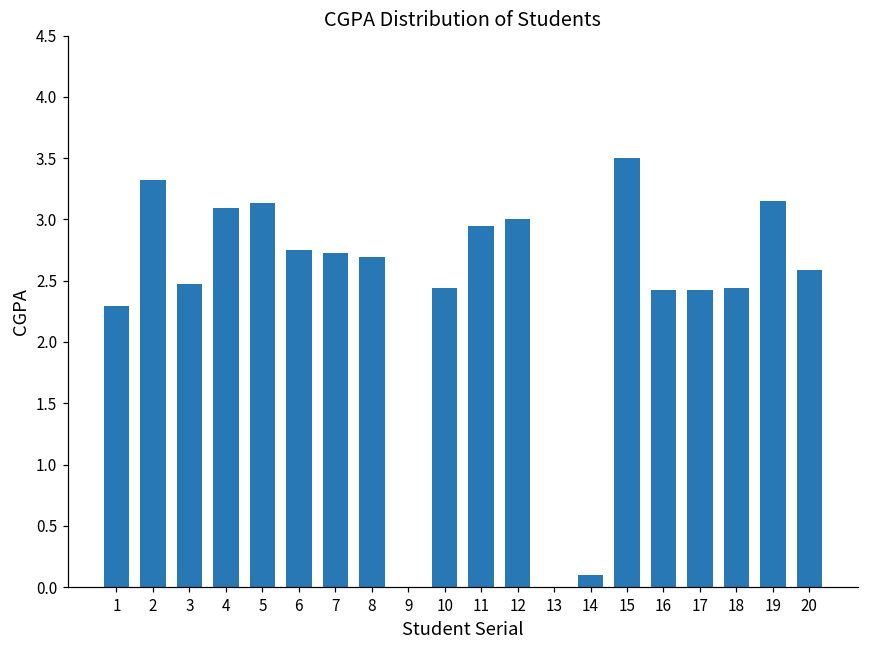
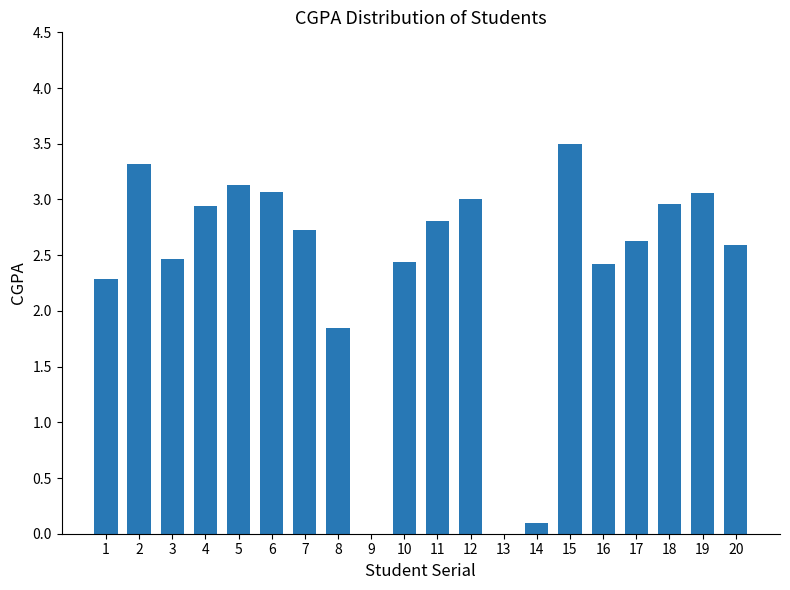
4: 3.09 -> 2.94
6: 2.75 -> 3.07
8: 2.69 -> 1.85
11: 2.95 -> 2.81
17: 2.42 -> 2.63
18: 2.44 -> 2.96
19: 3.15 -> 3.06
